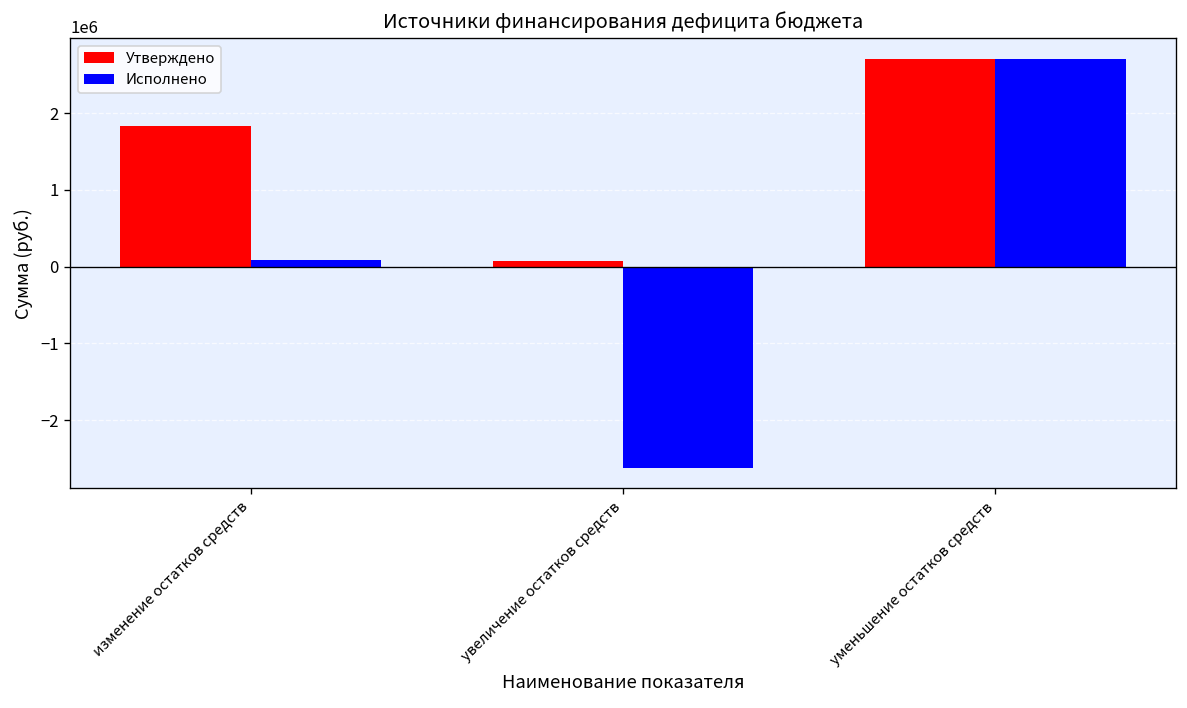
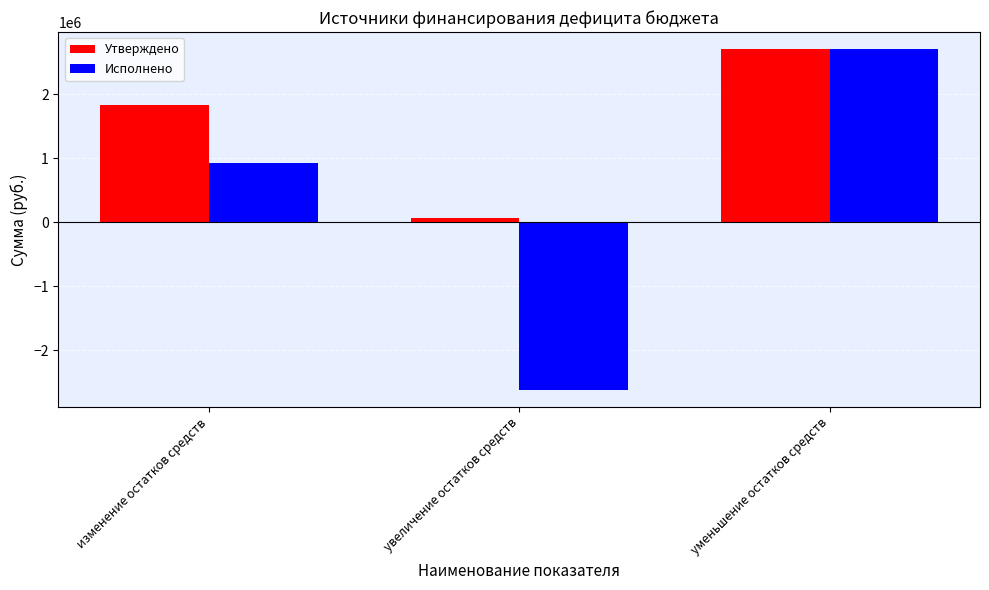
Исполнено, изменение остатков средств: 100000 -> 900000
